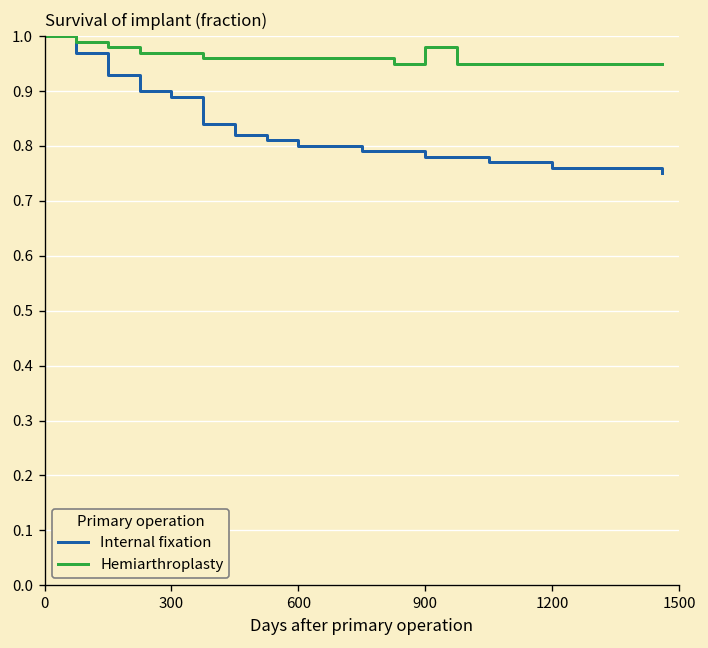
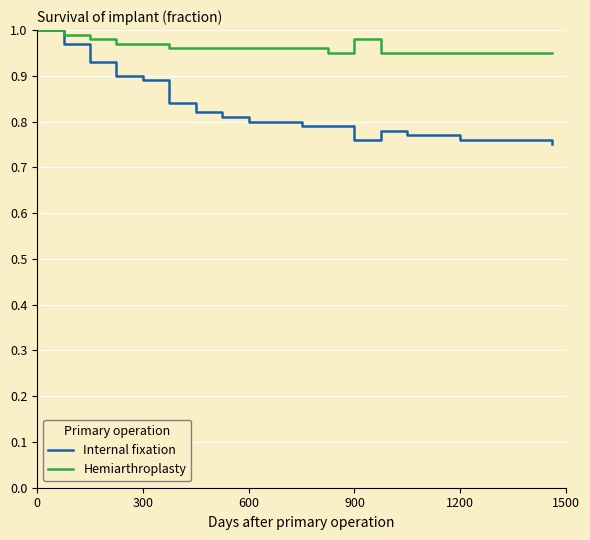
Internal fixation, 900: 0.78 -> 0.76
